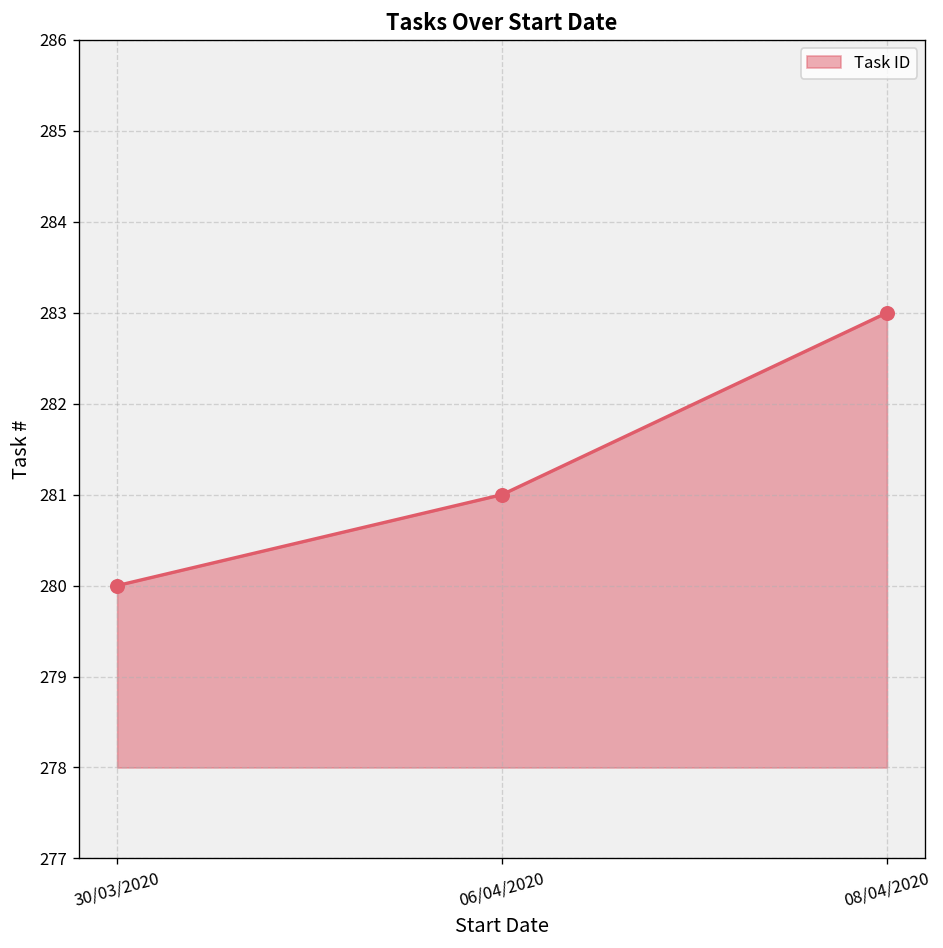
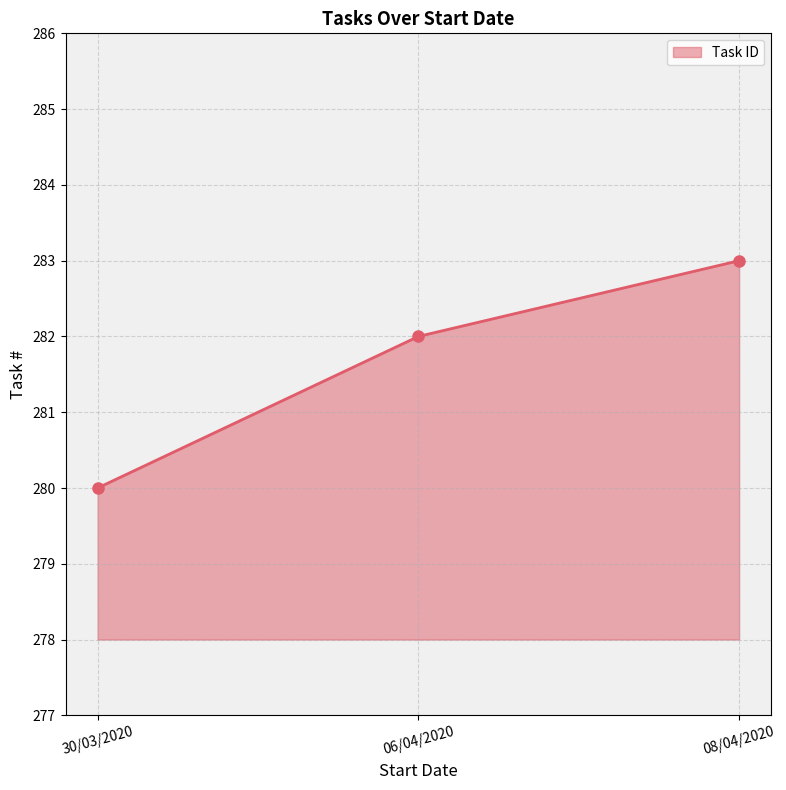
06/04/2020: 281 -> 282
